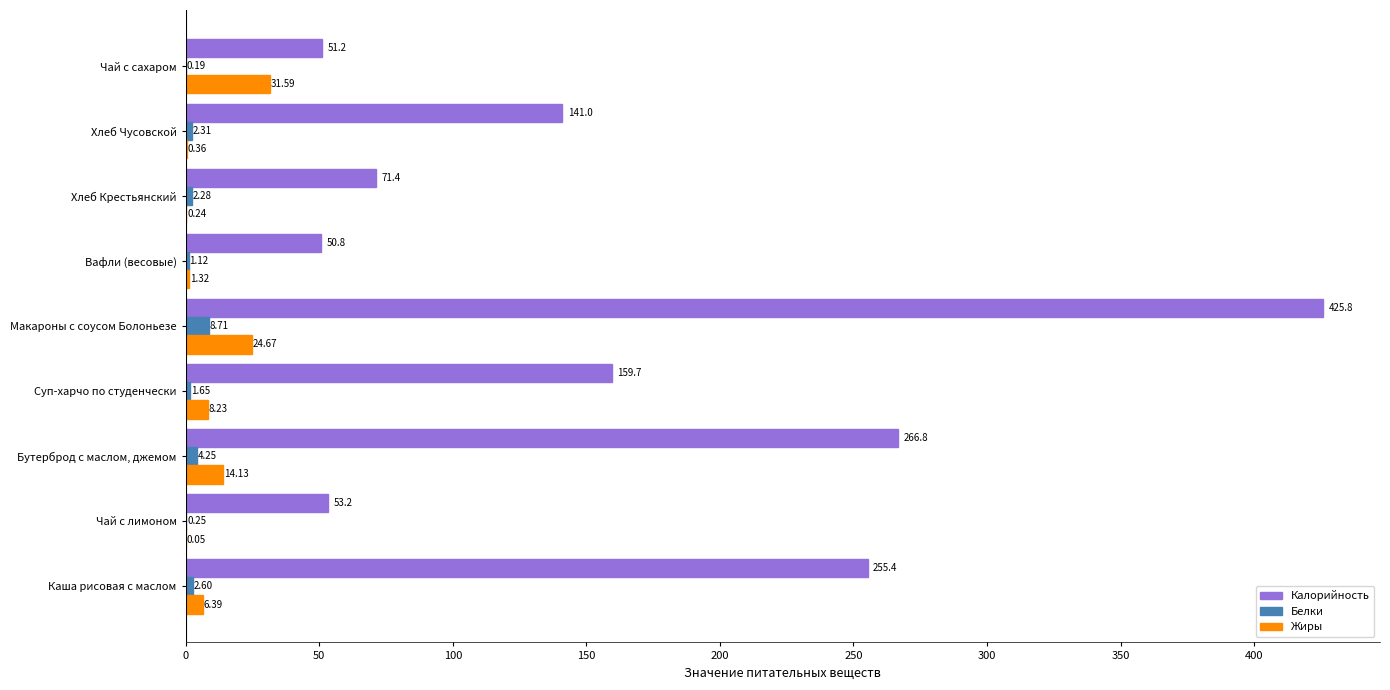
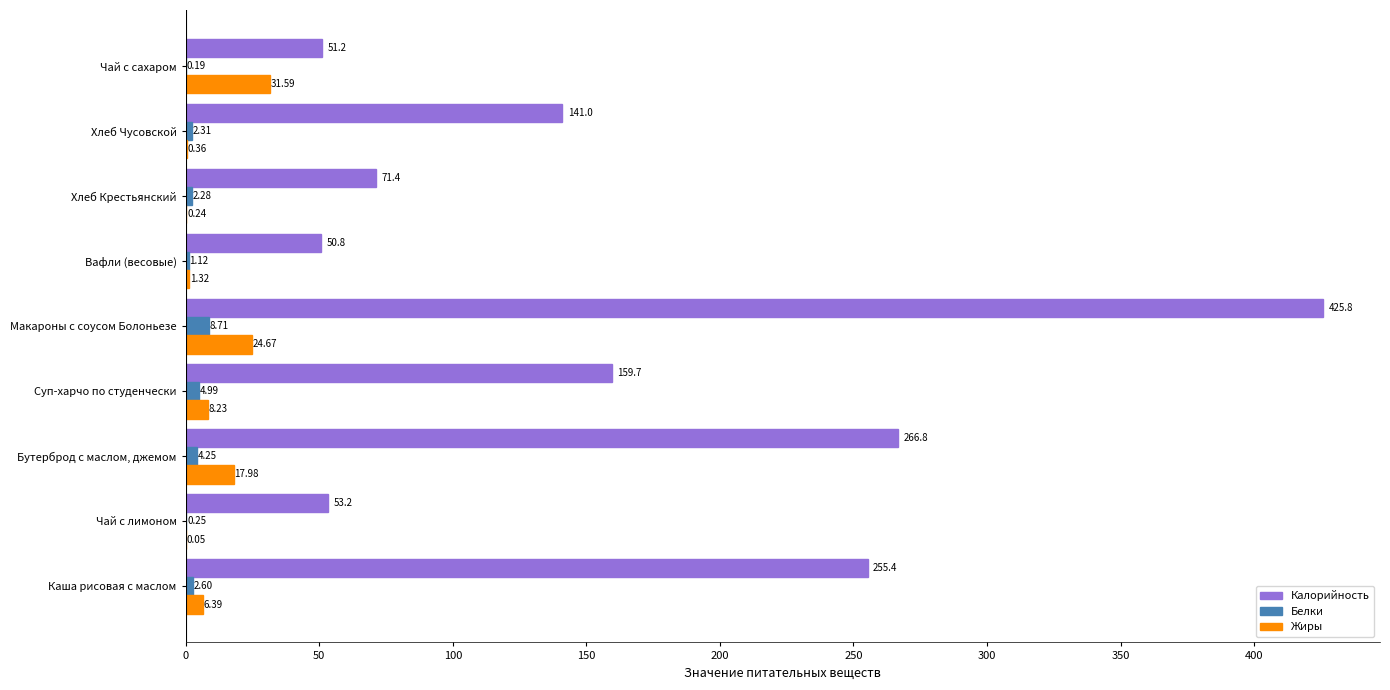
Белки, Суп-харчо по студенчески: 1.65 -> 4.99
Жиры, Бутерброд с маслом, джемом: 14.13 -> 17.98
